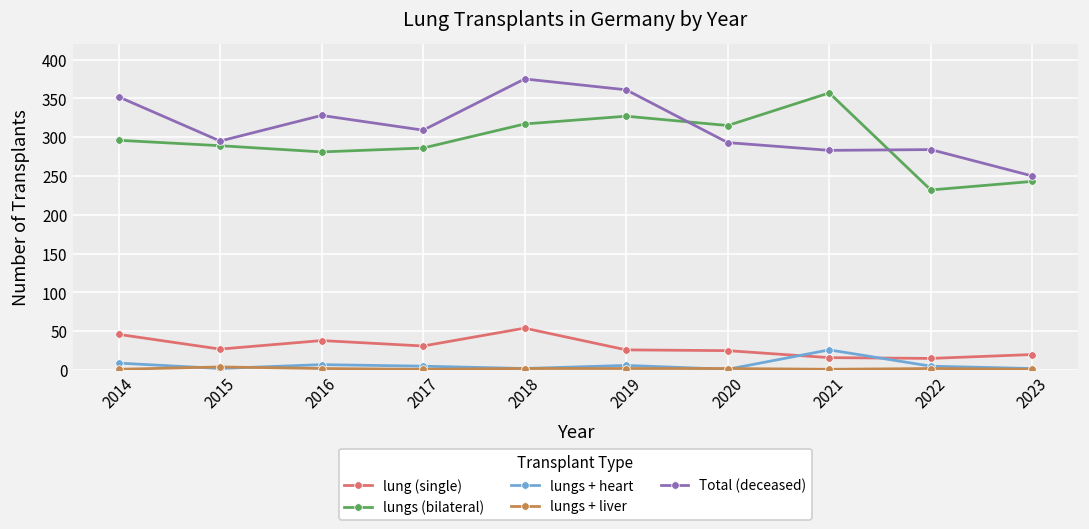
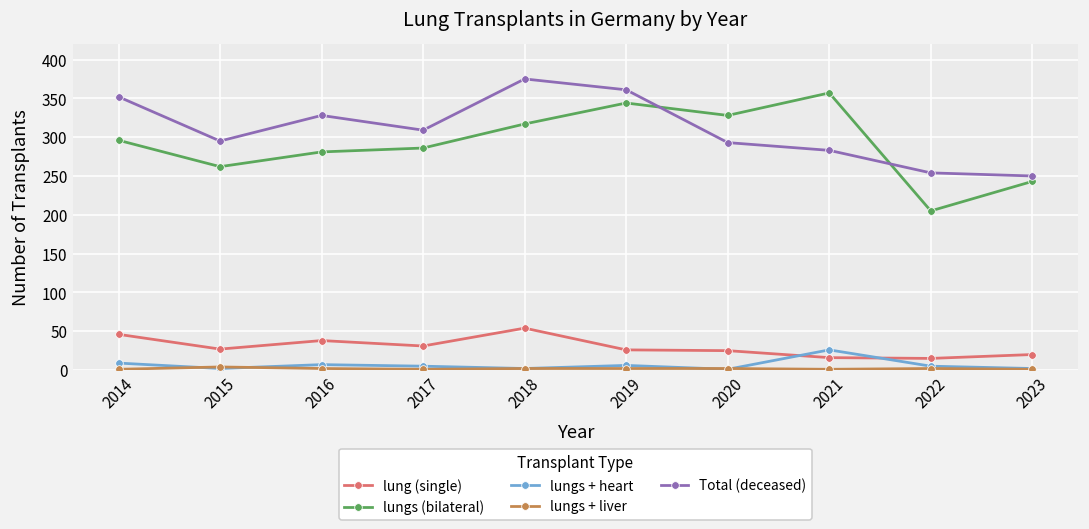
lungs (bilateral), 2015: 290 -> 260
lungs (bilateral), 2019: 330 -> 340
lungs (bilateral), 2020: 320 -> 330
lungs (bilateral), 2022: 230 -> 210
Total (deceased), 2022: 280 -> 250
